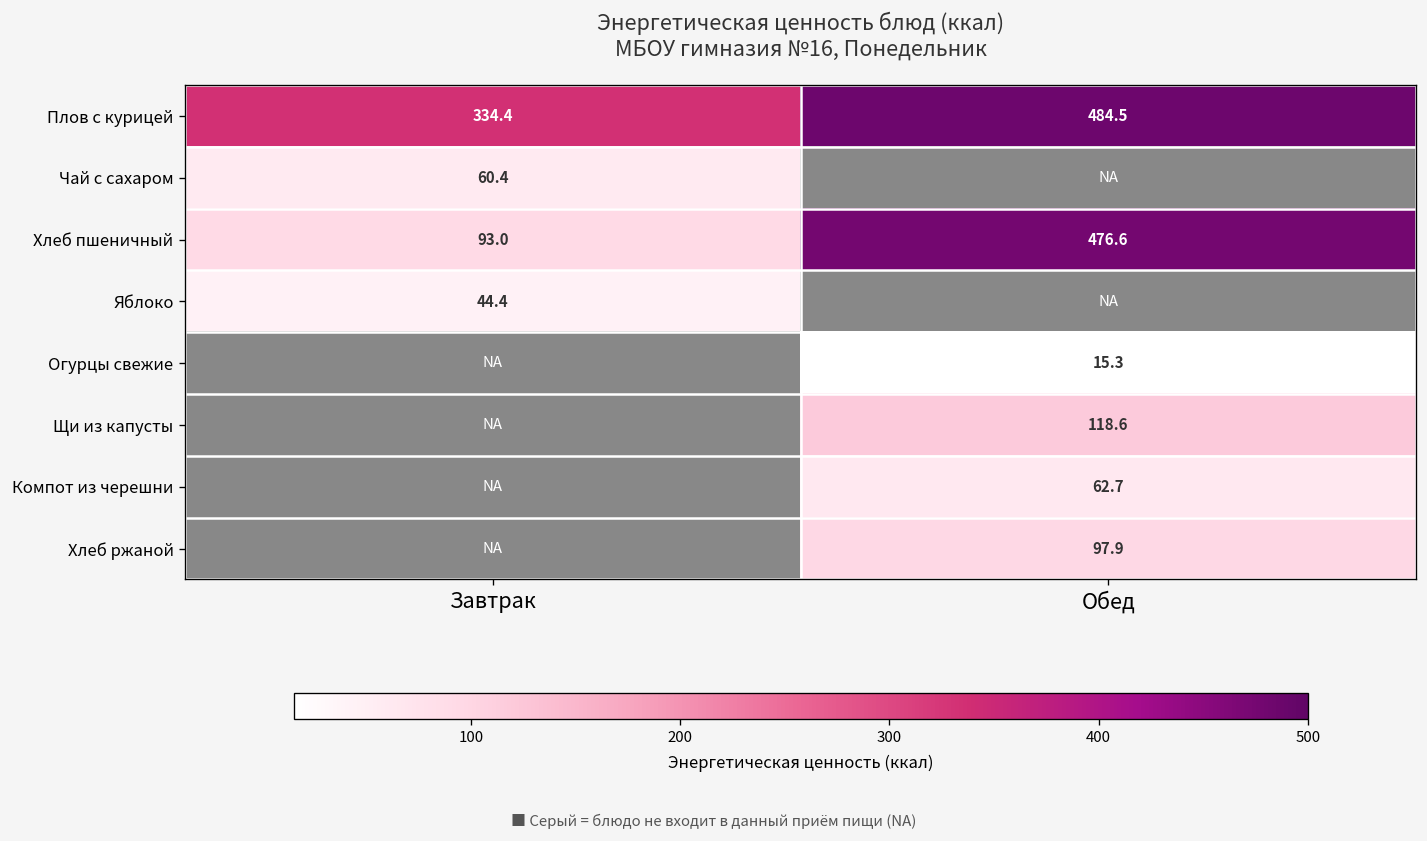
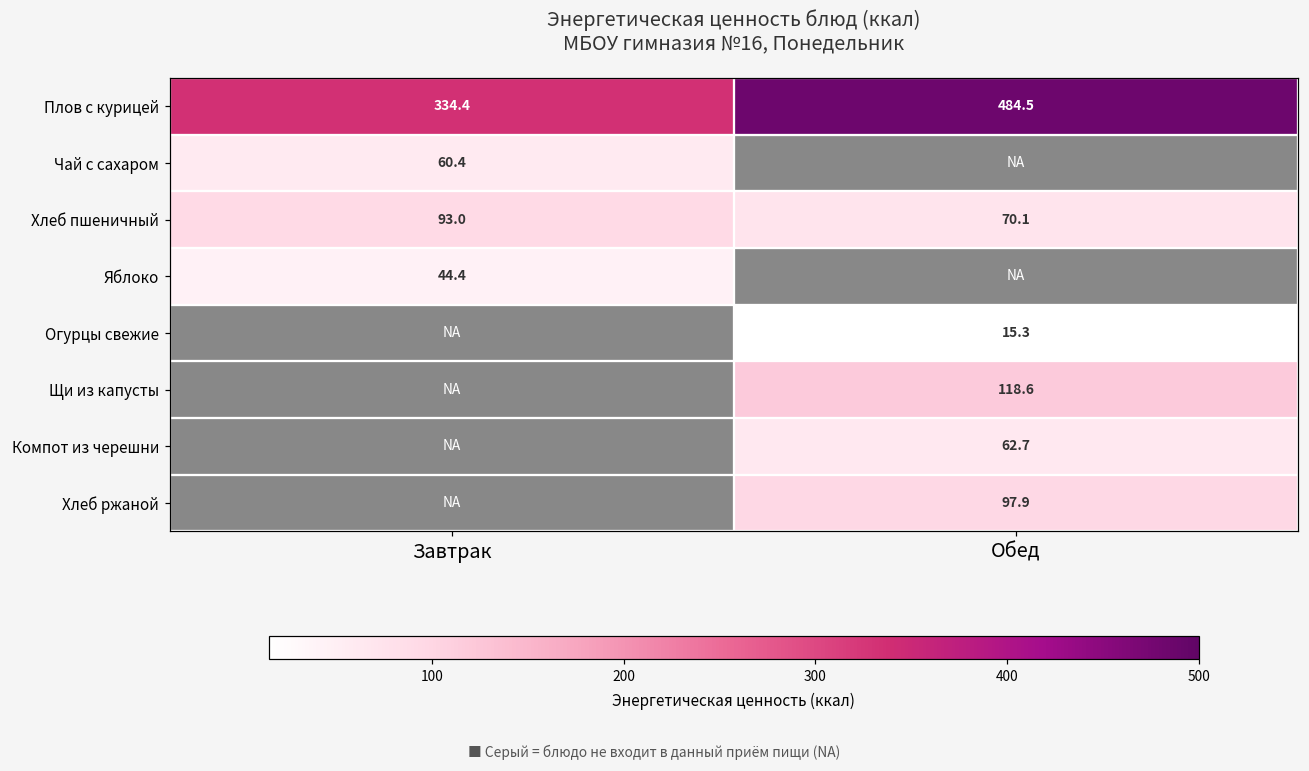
Хлеб пшеничный, Обед: 476.6 -> 70.1
